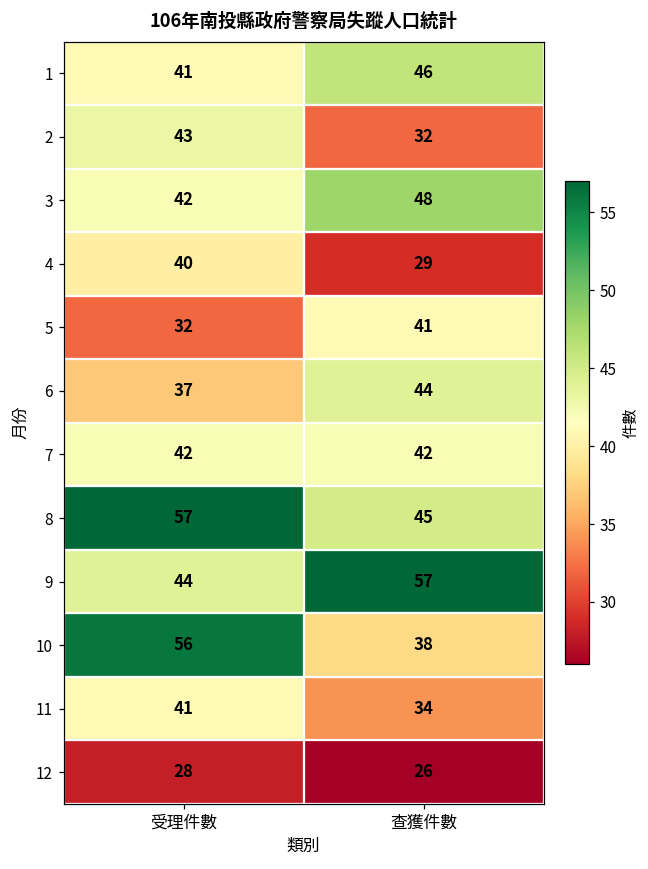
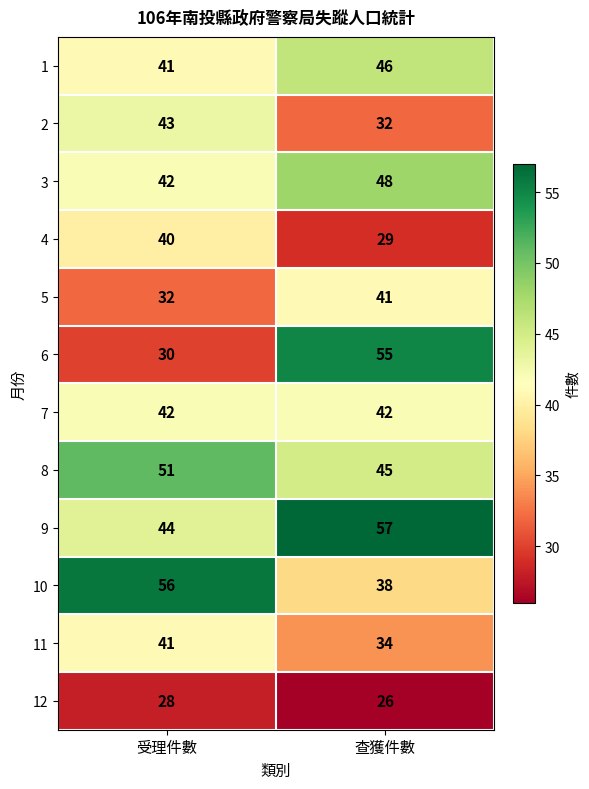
6, 受理件數: 37 -> 30
6, 查獲件數: 44 -> 55
8, 受理件數: 57 -> 51
